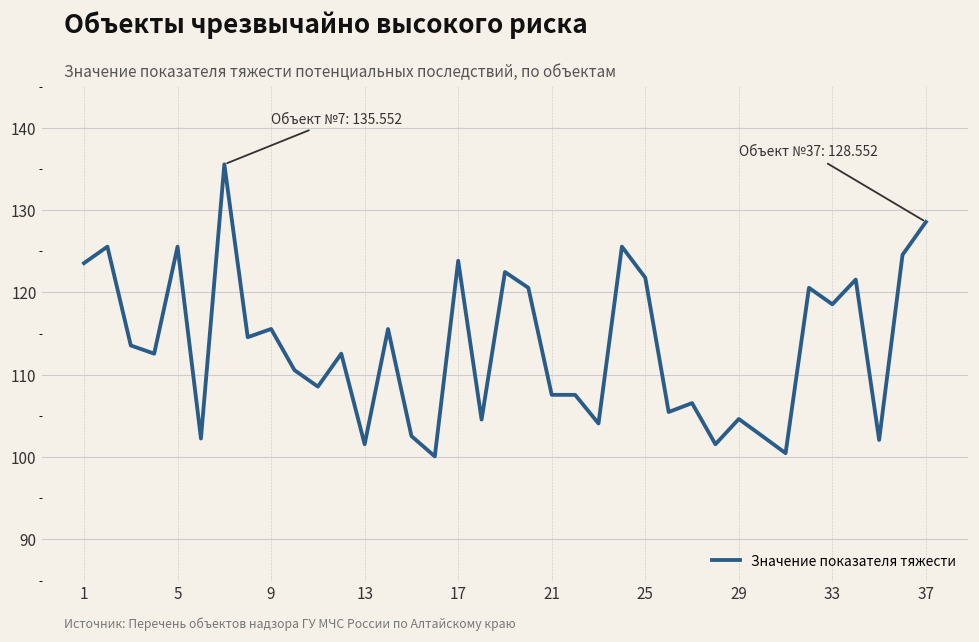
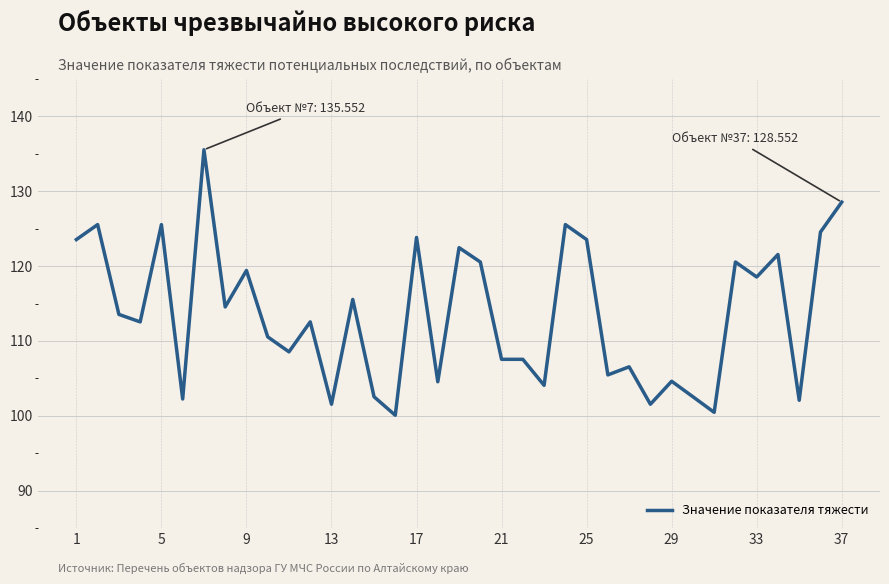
9: 116 -> 119
25: 122 -> 124
